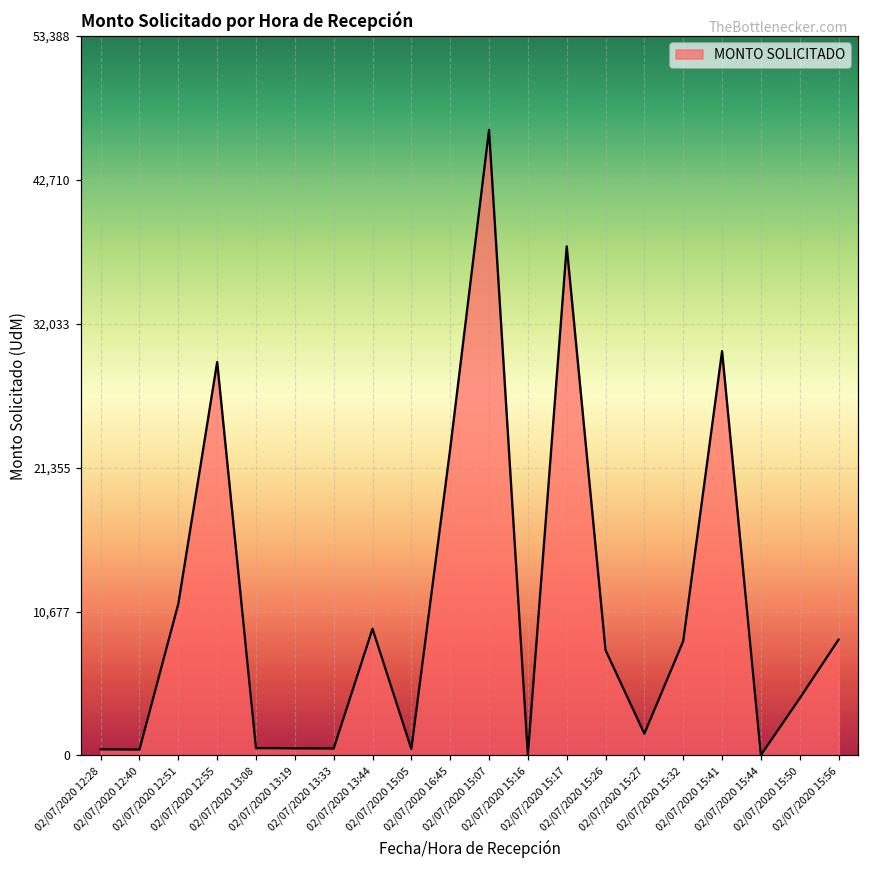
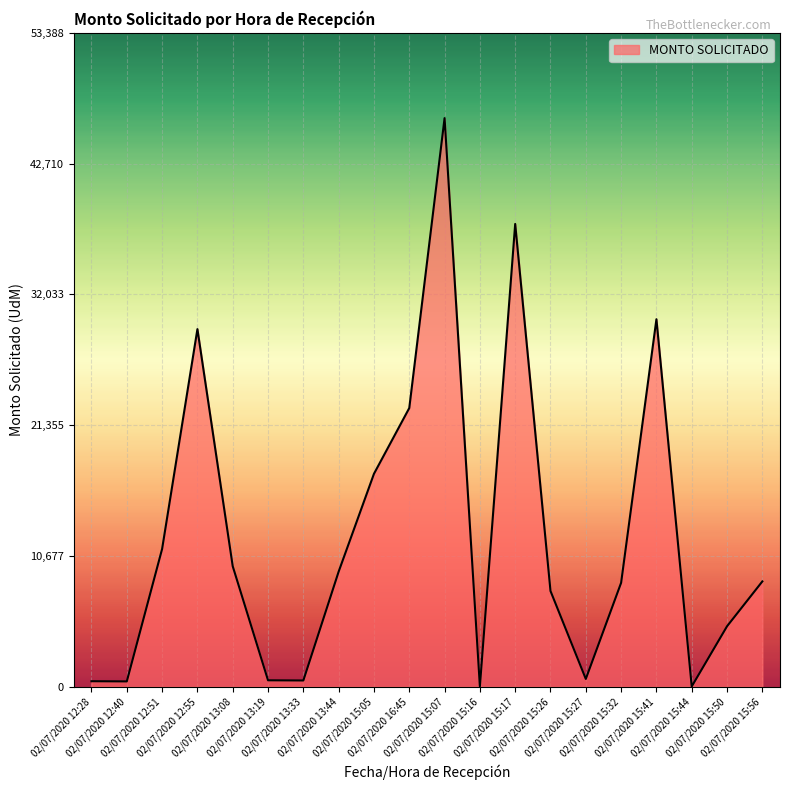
02/07/2020 13:08: 500 -> 9,800
02/07/2020 15:05: 500 -> 17,400
02/07/2020 15:27: 1,600 -> 600
02/07/2020 15:50: 4,200 -> 4,900
